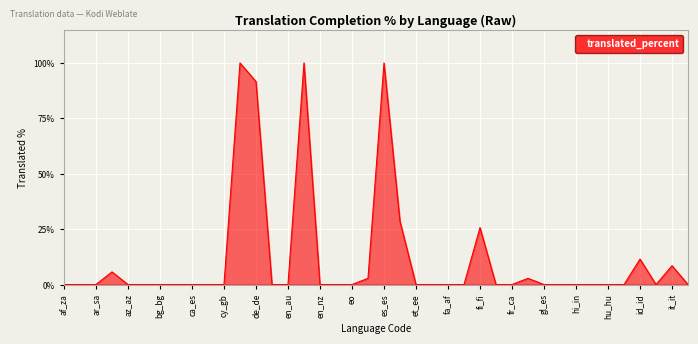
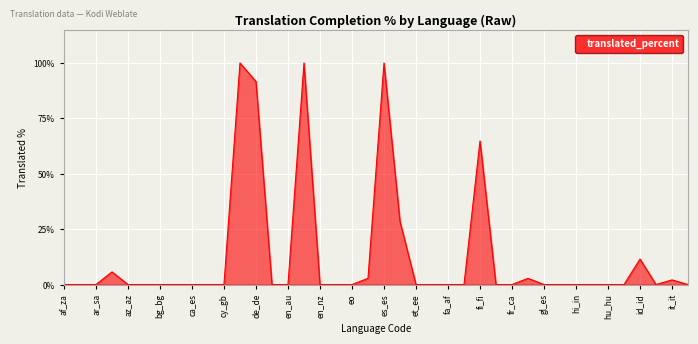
fi_fi: 26% -> 65%
it_it: 9% -> 2%
